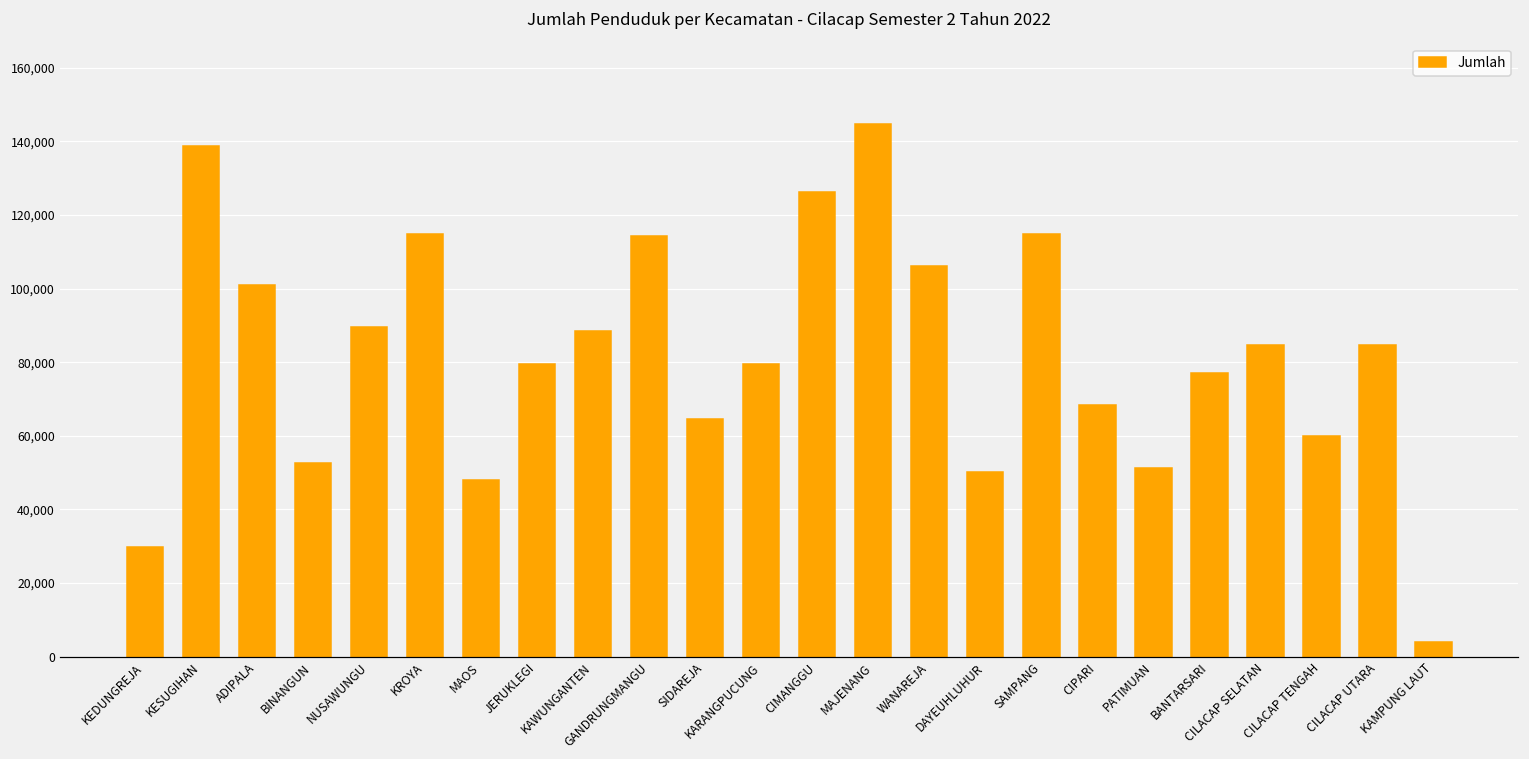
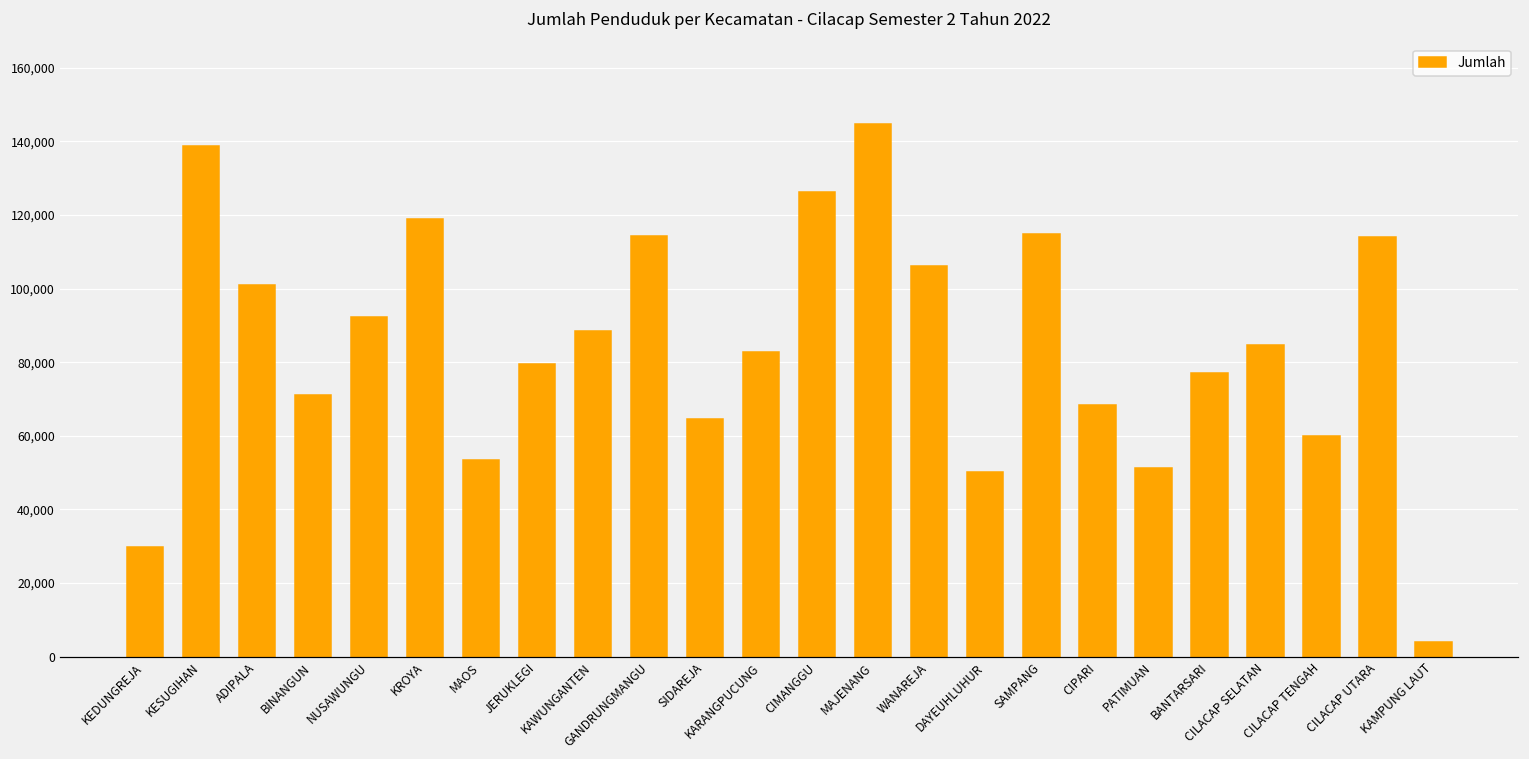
BINANGUN: 53,000 -> 71,000
NUSAWUNGU: 90,000 -> 92,000
KROYA: 115,000 -> 119,000
MAOS: 48,000 -> 53,000
KARANGPUCUNG: 80,000 -> 83,000
CILACAP UTARA: 85,000 -> 114,000
